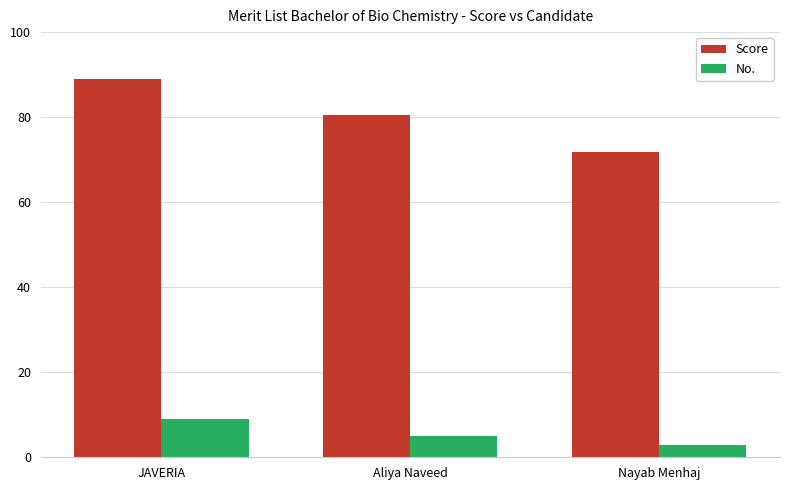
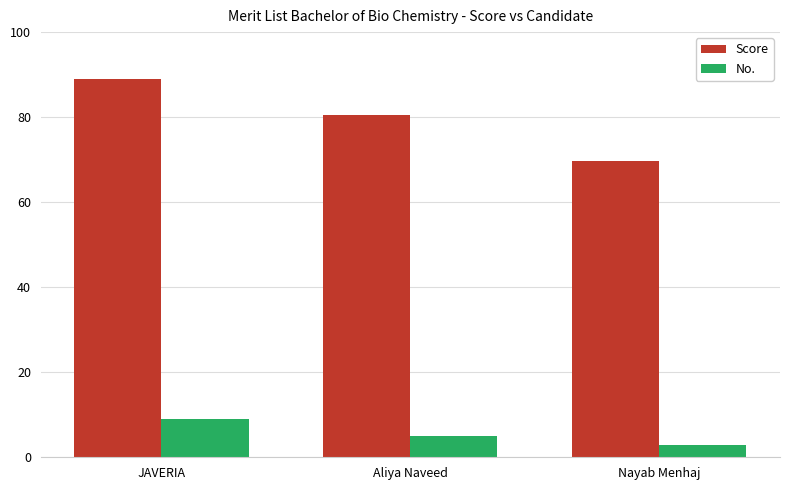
Score, Nayab Menhaj: 72 -> 70
